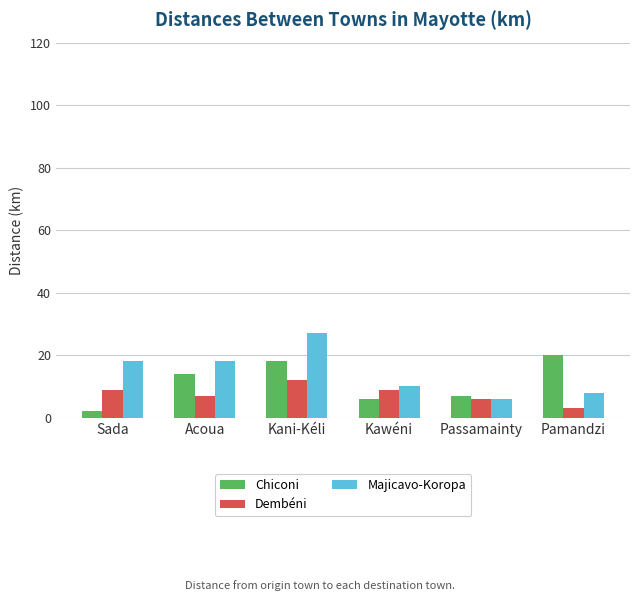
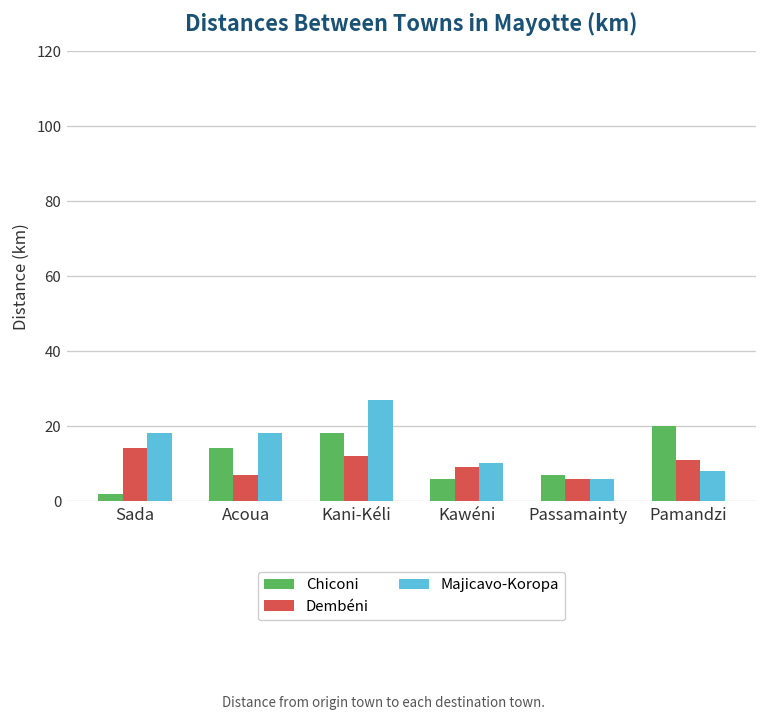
Dembéni, Sada: 9 -> 14
Dembéni, Pamandzi: 3 -> 11
